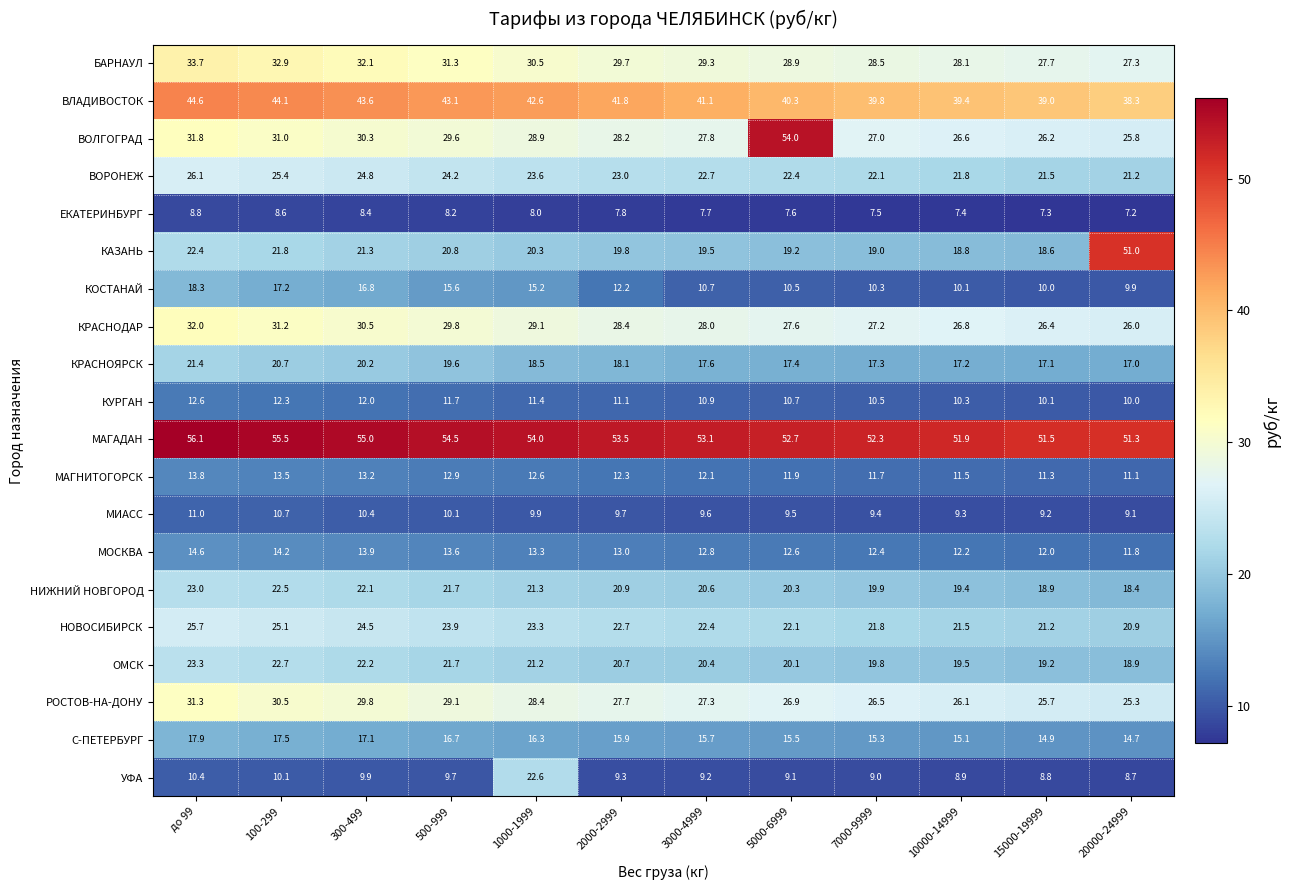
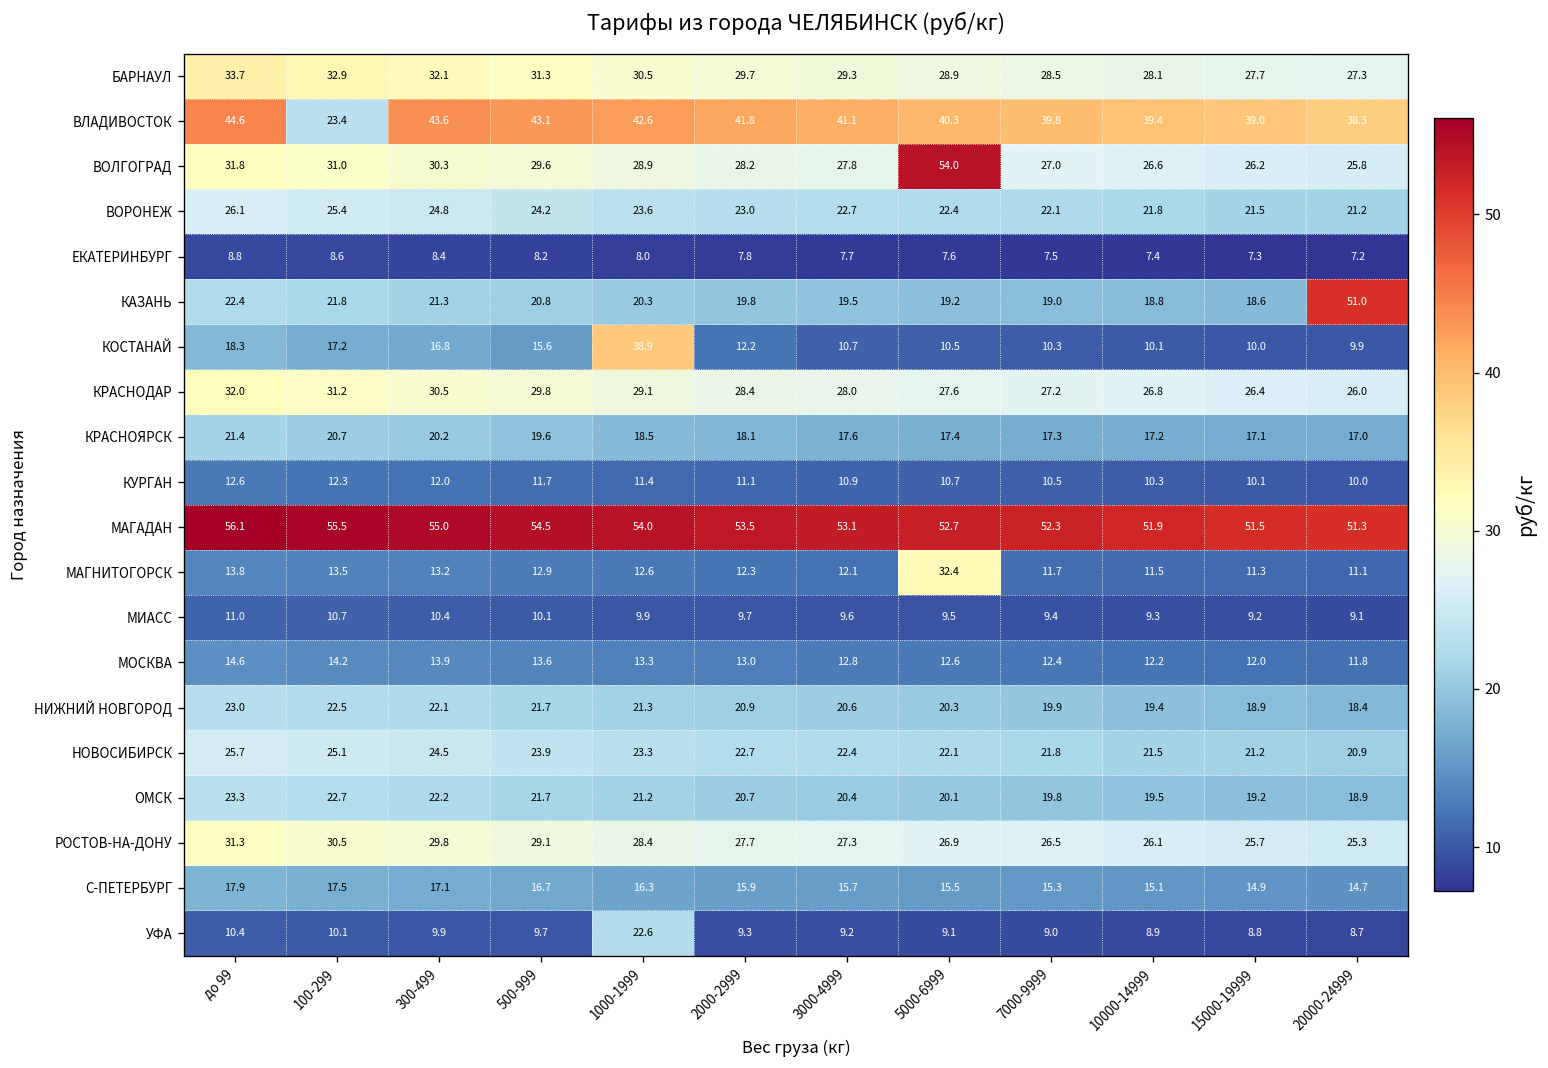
ВЛАДИВОСТОК, 100-299: 44.1 -> 23.4
КОСТАНАЙ, 1000-1999: 15.2 -> 38.9
МАГНИТОГОРСК, 5000-6999: 11.9 -> 32.4
